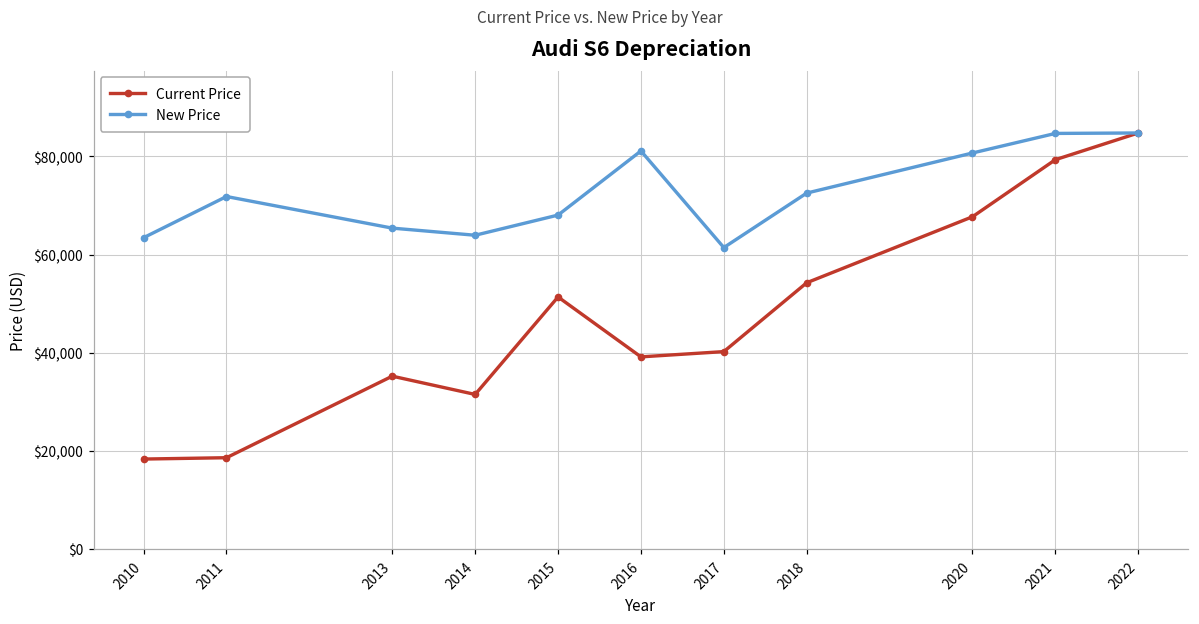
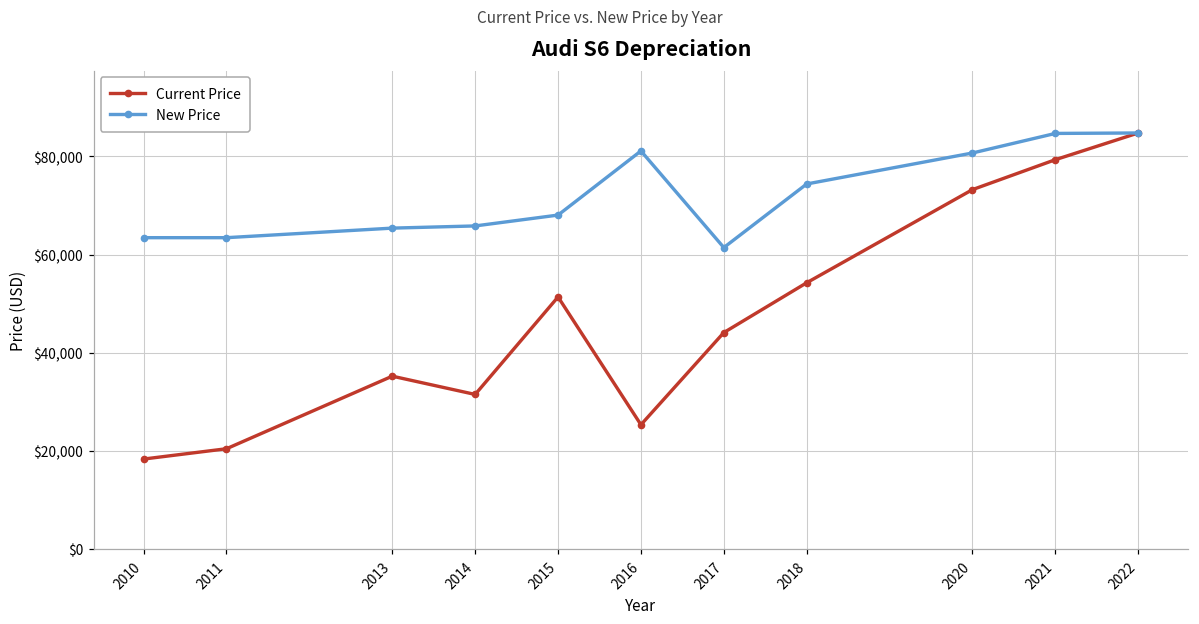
Current Price, 2011: $19,000 -> $20,000
New Price, 2011: $72,000 -> $63,000
New Price, 2014: $64,000 -> $66,000
Current Price, 2016: $39,000 -> $25,000
Current Price, 2017: $40,000 -> $44,000
New Price, 2018: $73,000 -> $74,000
Current Price, 2020: $68,000 -> $73,000
